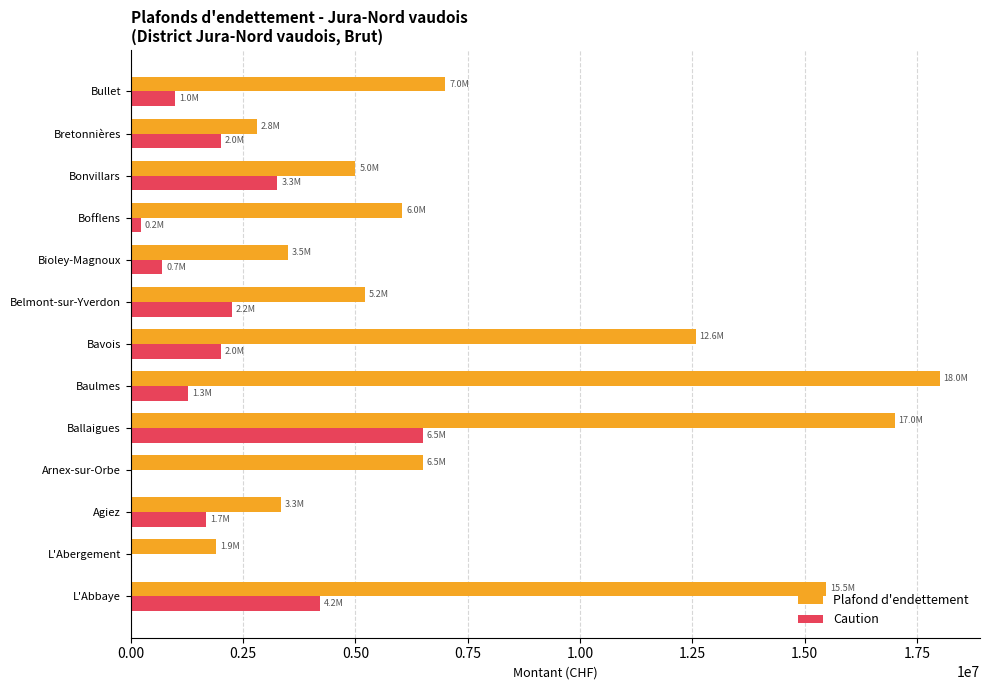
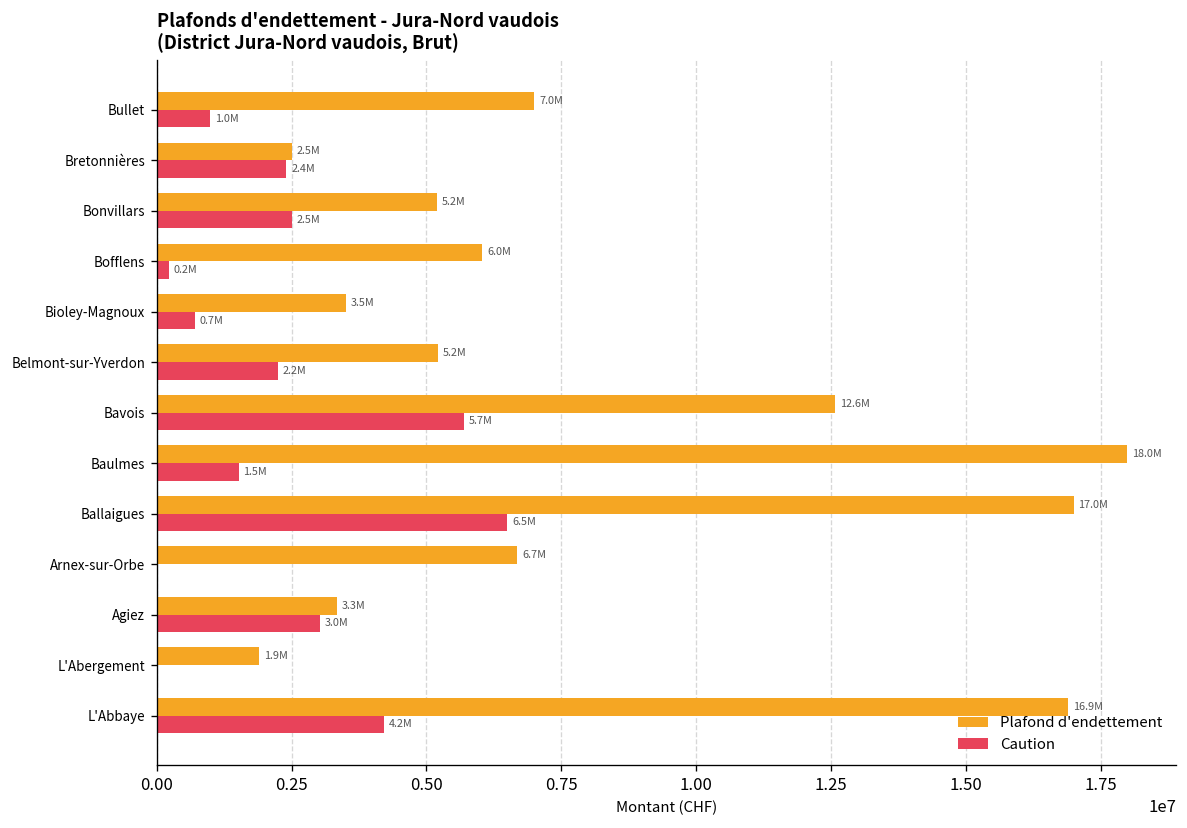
Plafond d'endettement, Bretonnières: 2.8M -> 2.5M
Caution, Bretonnières: 2.0M -> 2.4M
Plafond d'endettement, Bonvillars: 5.0M -> 5.2M
Caution, Bonvillars: 3.3M -> 2.5M
Caution, Bavois: 2.0M -> 5.7M
Caution, Baulmes: 1.3M -> 1.5M
Plafond d'endettement, Arnex-sur-Orbe: 6.5M -> 6.7M
Caution, Agiez: 1.7M -> 3.0M
Plafond d'endettement, L'Abbaye: 15.5M -> 16.9M
